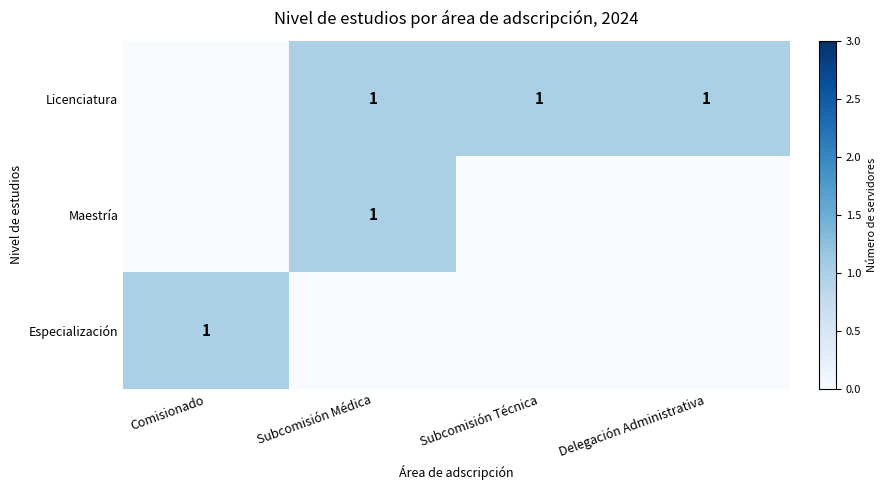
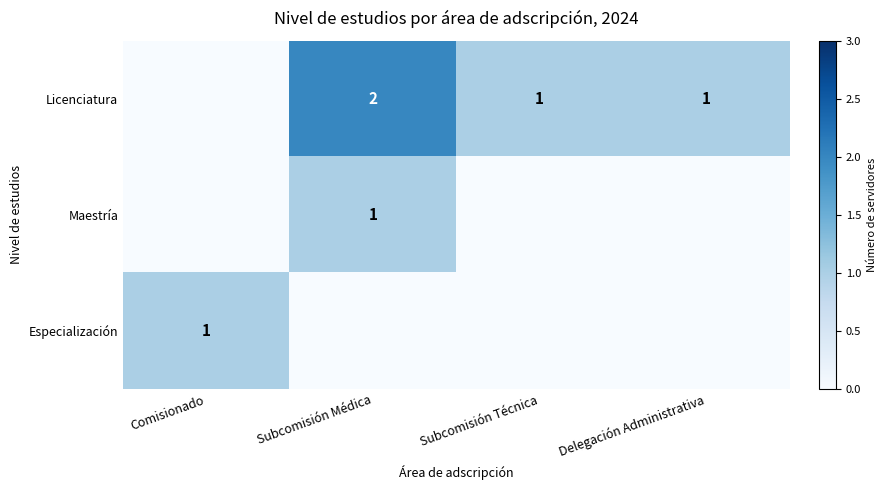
Licenciatura, Subcomisión Médica: 1 -> 2
